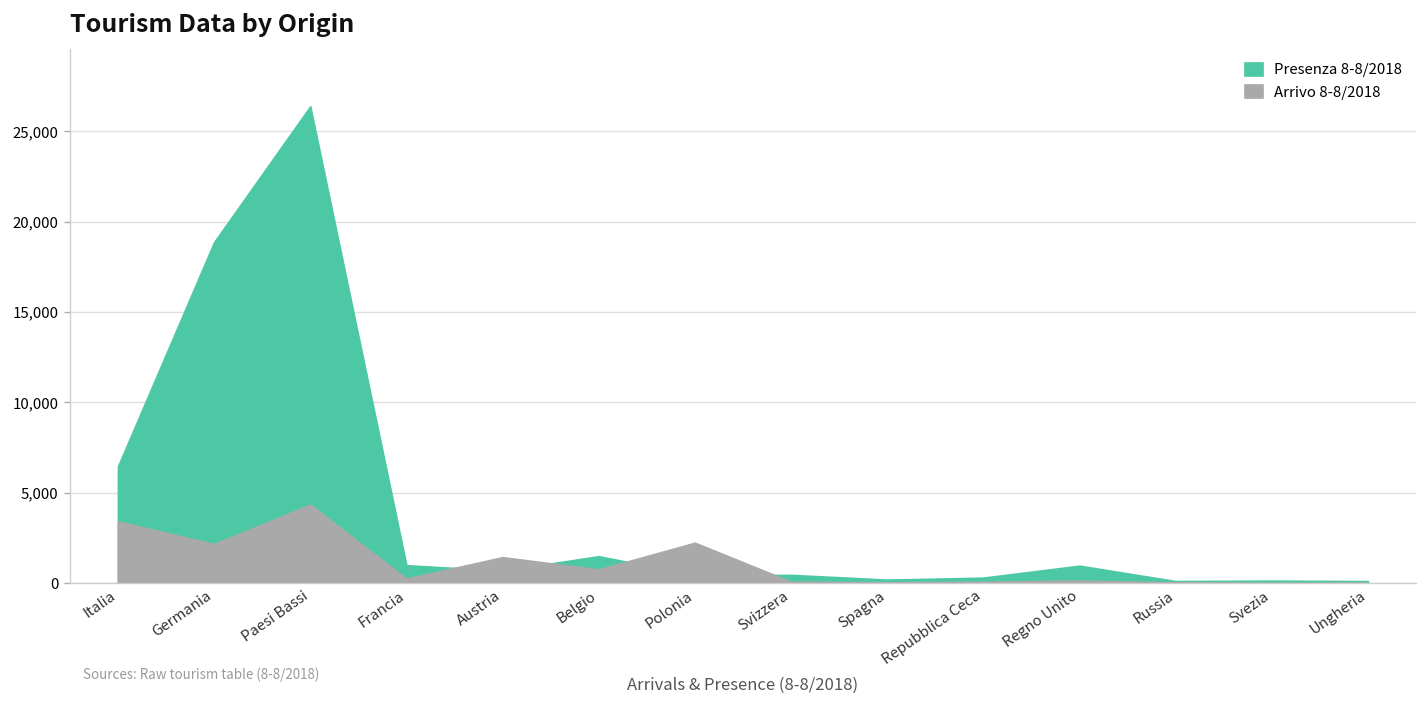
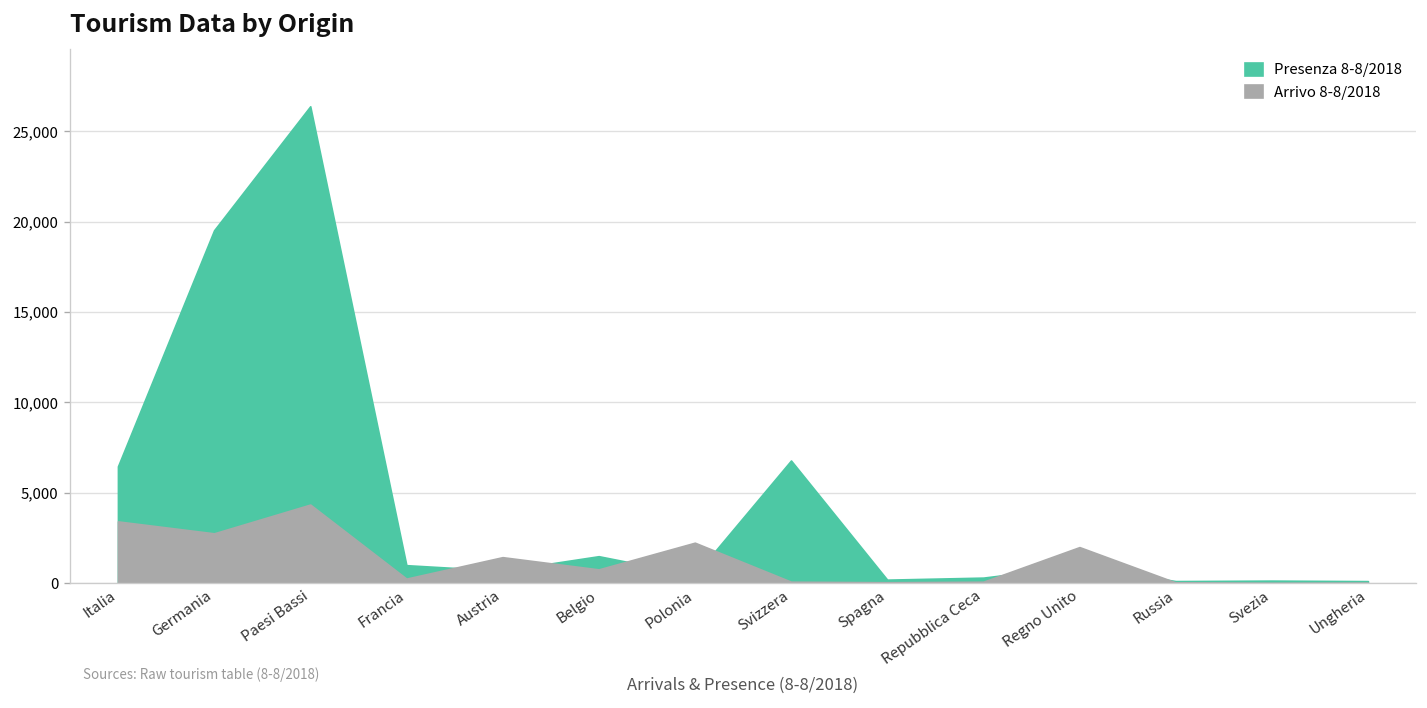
Presenza 8-8/2018, Germania: 18,900 -> 19,500
Arrivo 8-8/2018, Germania: 2,200 -> 2,800
Presenza 8-8/2018, Svizzera: 500 -> 6,800
Arrivo 8-8/2018, Regno Unito: 100 -> 2,000
